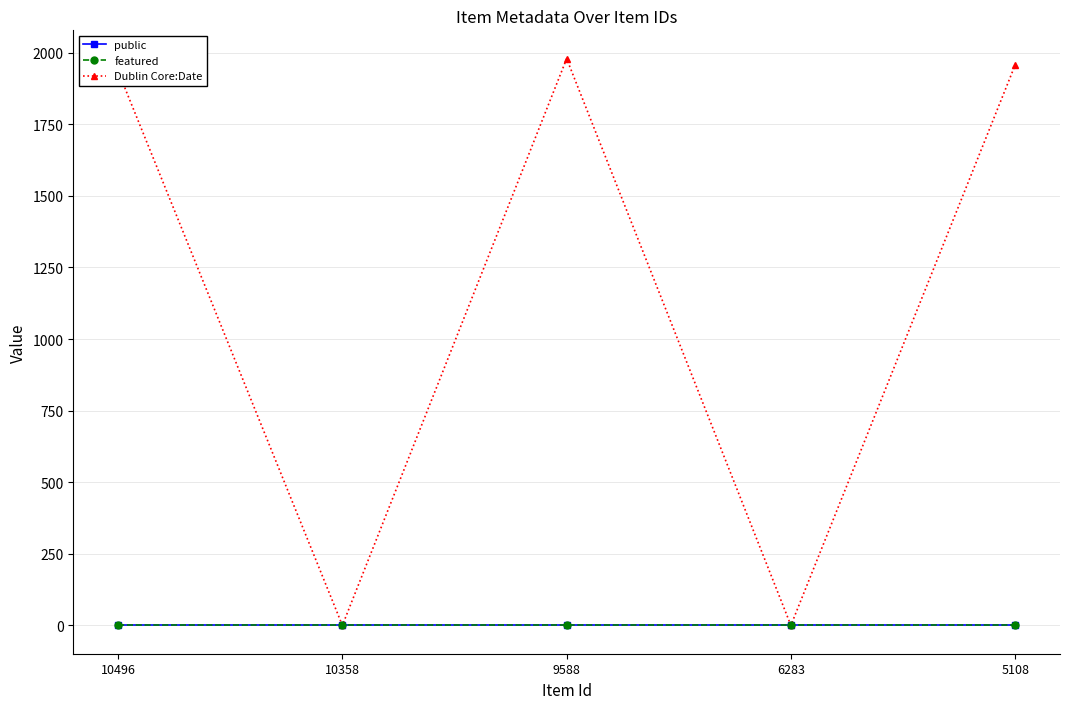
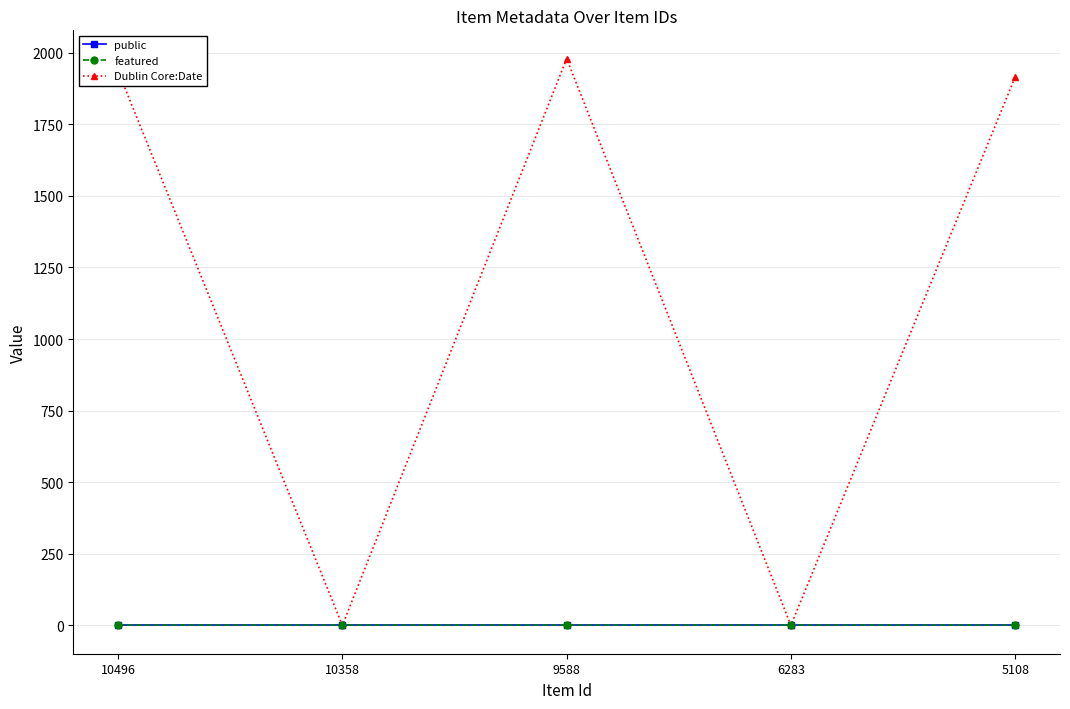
Dublin Core:Date, 5108: 1960 -> 1920
